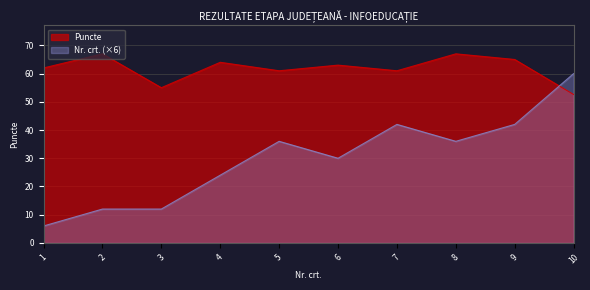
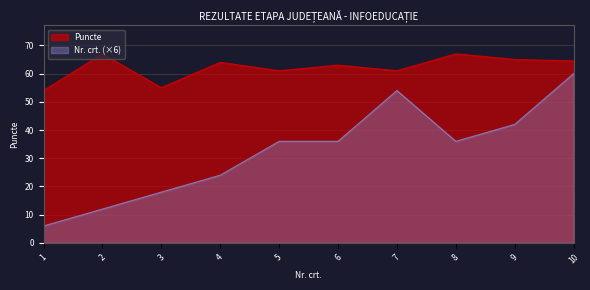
Puncte, 1: 62 -> 54
Nr. crt. (×6), 3: 12 -> 18
Nr. crt. (×6), 6: 30 -> 36
Nr. crt. (×6), 7: 42 -> 54
Puncte, 10: 53 -> 65
